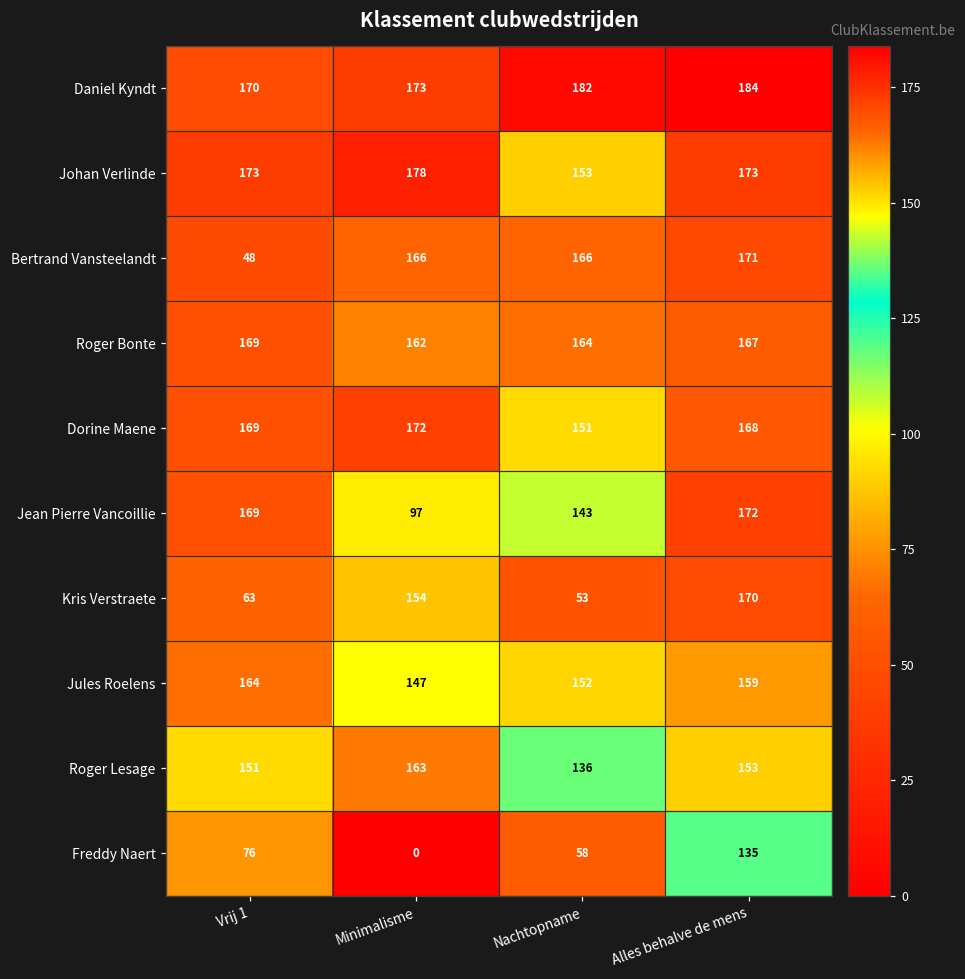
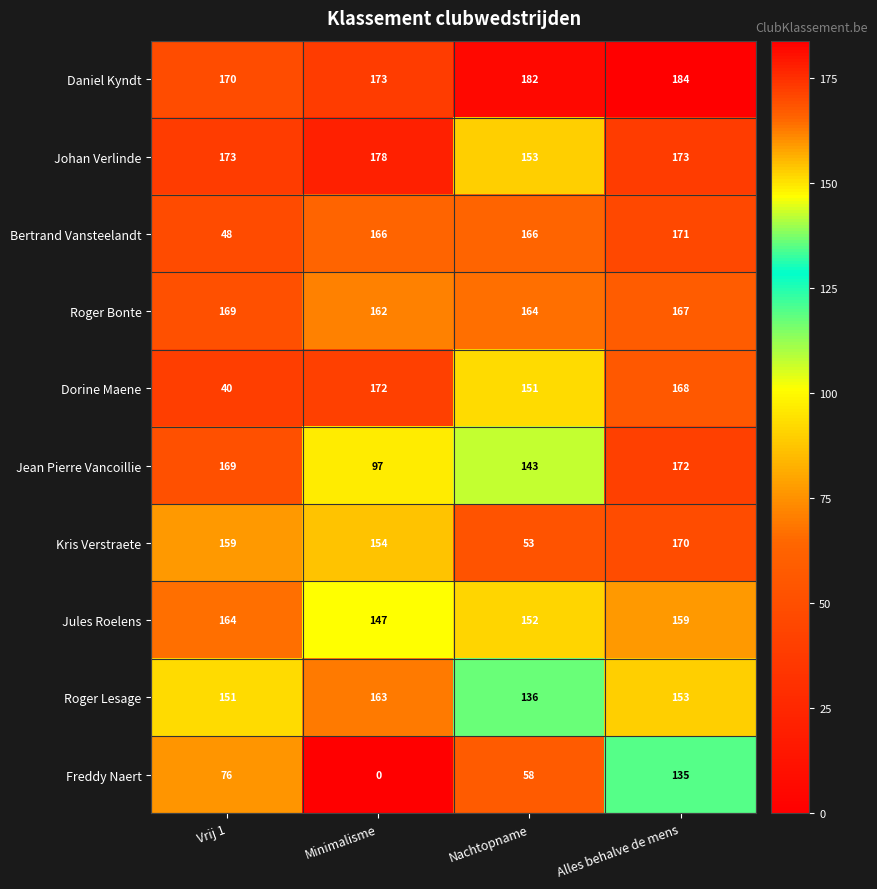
Dorine Maene, Vrij 1: 169 -> 40
Kris Verstraete, Vrij 1: 63 -> 159
